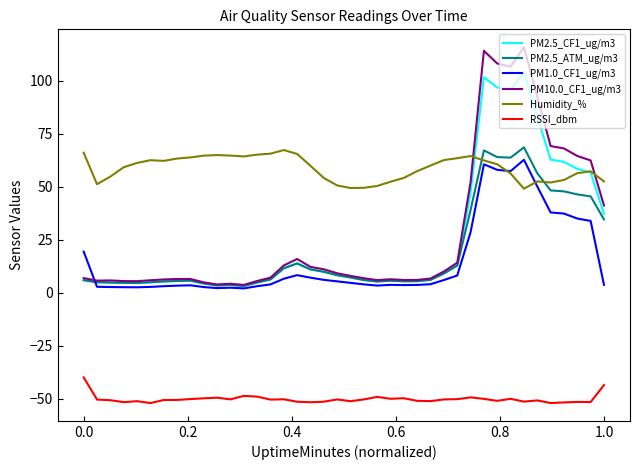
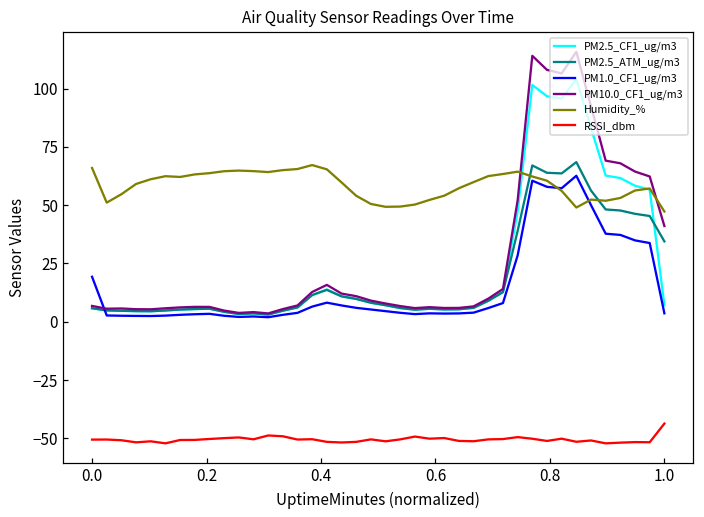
RSSI_dbm, 0.0: -40 -> -51
PM2.5_CF1_ug/m3, 1.0: 37 -> 7
Humidity_%, 1.0: 52 -> 47
